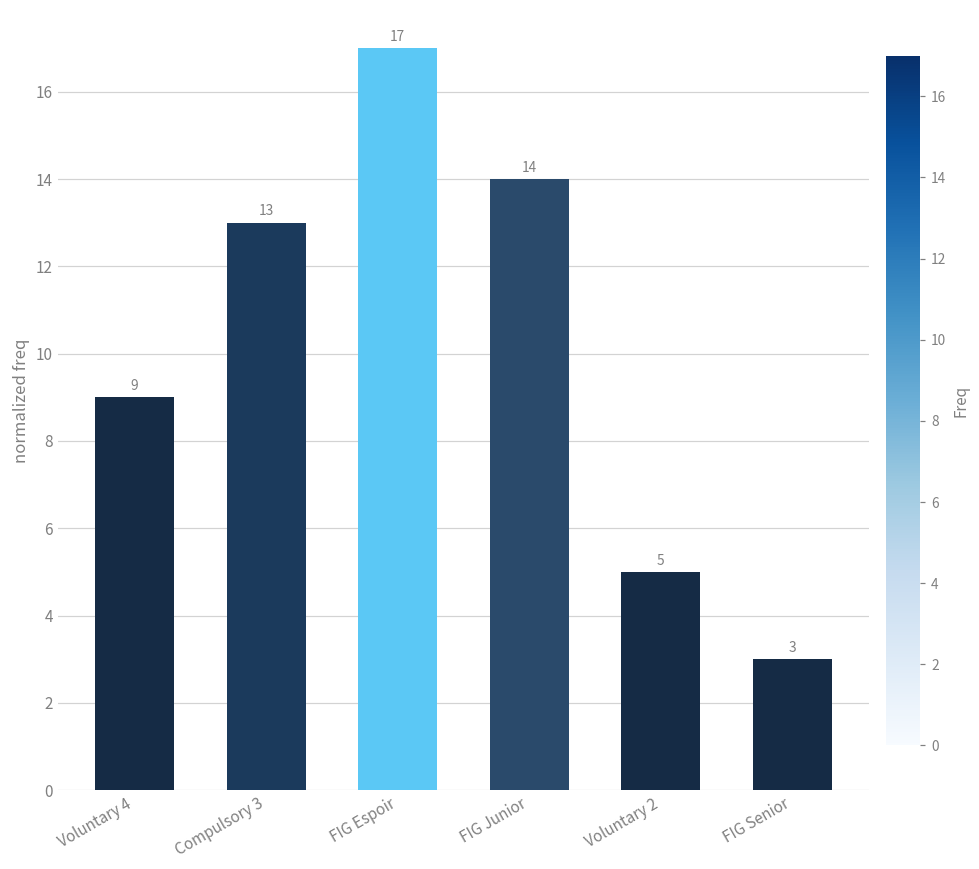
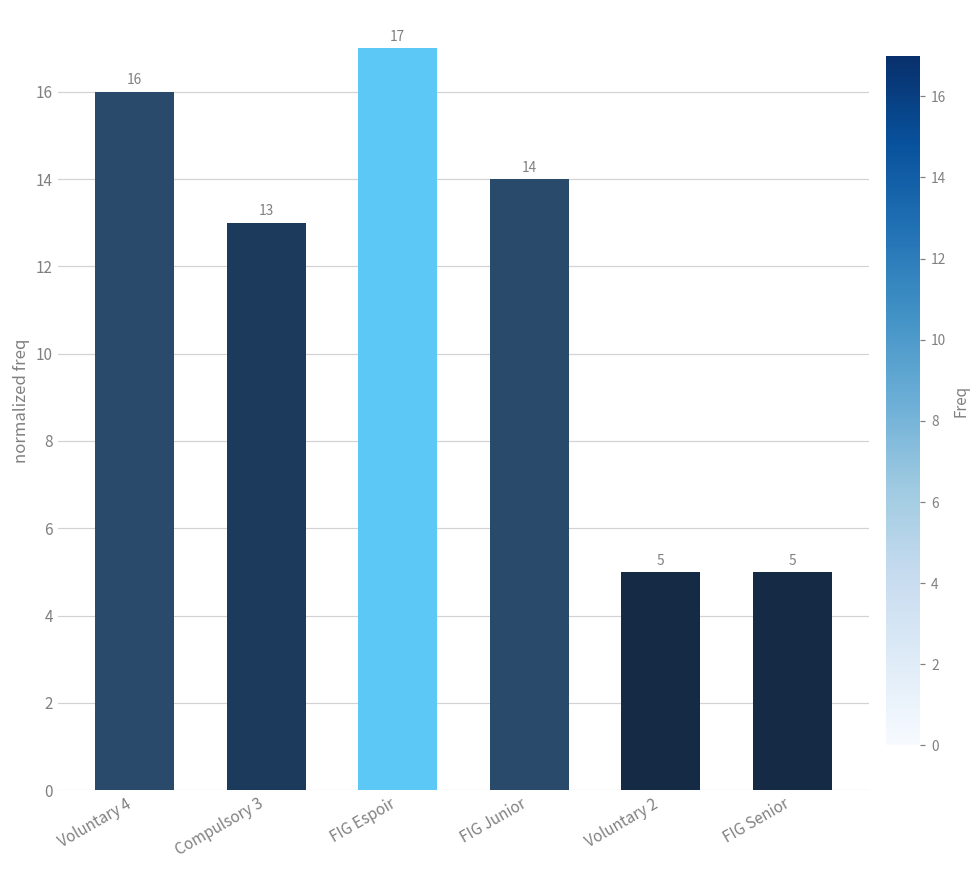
Voluntary 4: 9 -> 16
FIG Senior: 3 -> 5
